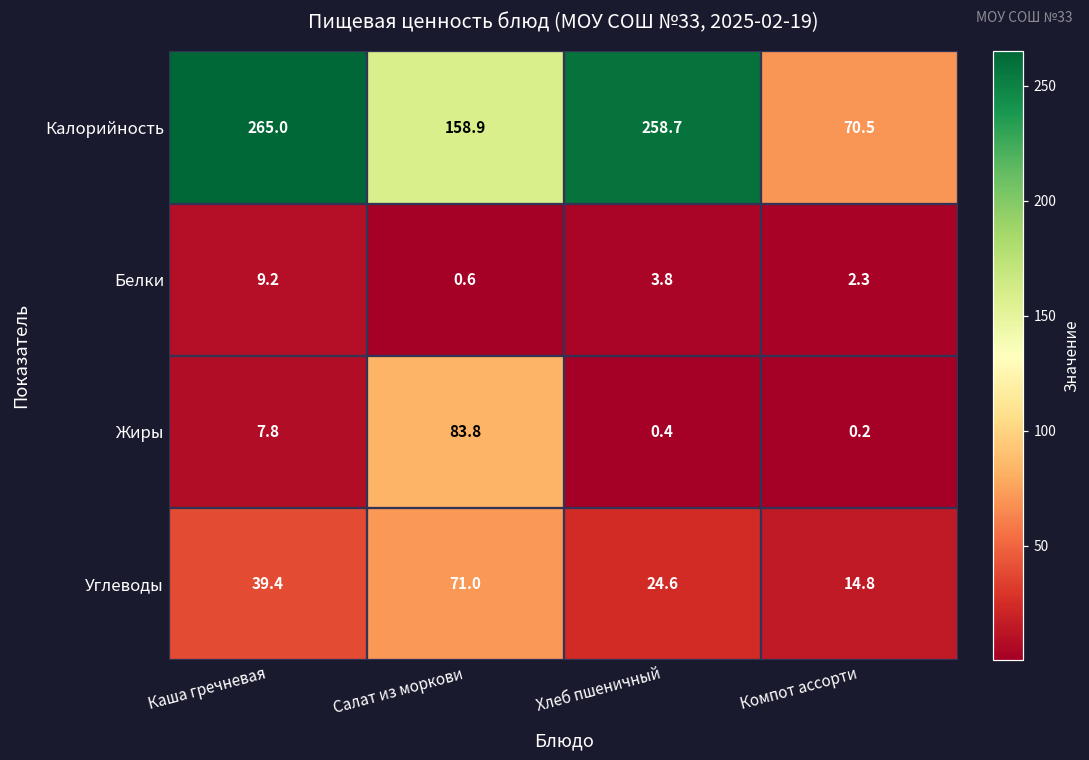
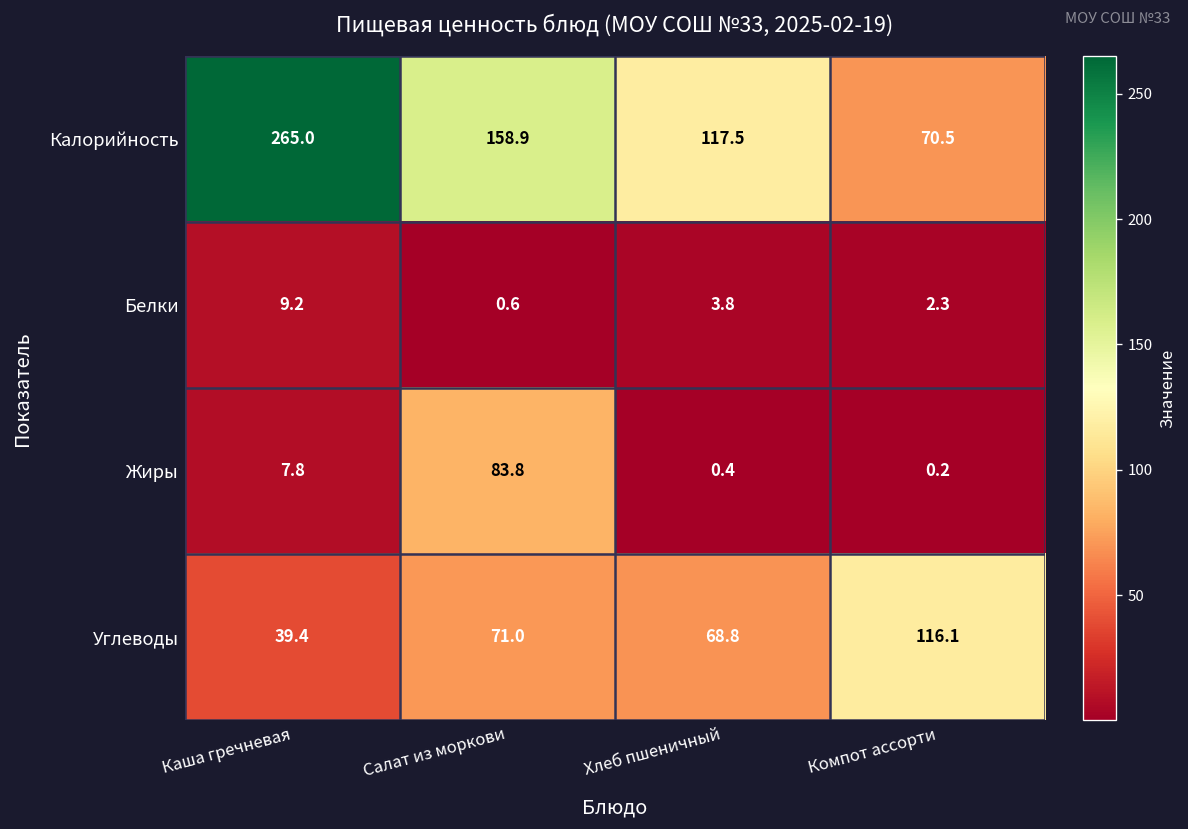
Калорийность, Хлеб пшеничный: 258.7 -> 117.5
Углеводы, Хлеб пшеничный: 24.6 -> 68.8
Углеводы, Компот ассорти: 14.8 -> 116.1
